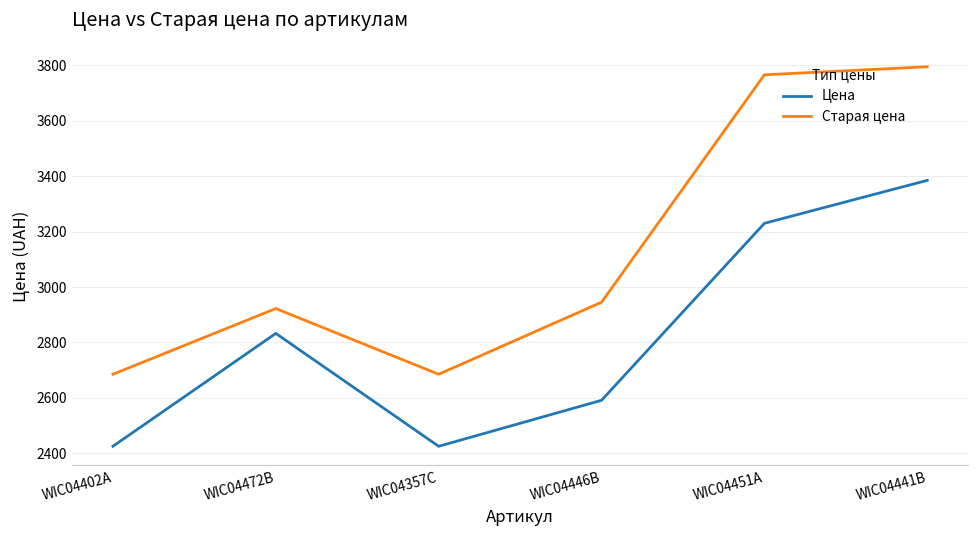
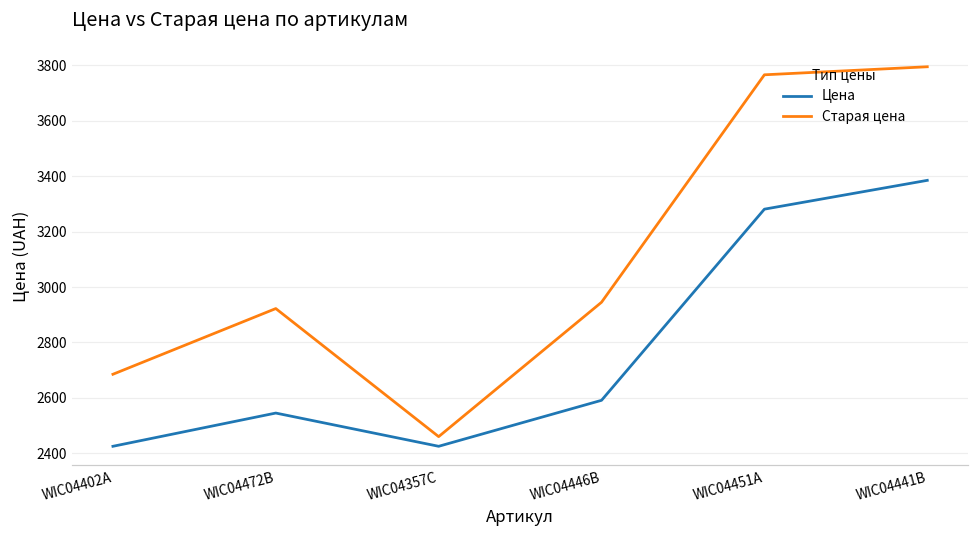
Цена, WIC04472В: 2830 -> 2550
Старая цена, WIC04357С: 2690 -> 2460
Цена, WIC04451A: 3230 -> 3280
